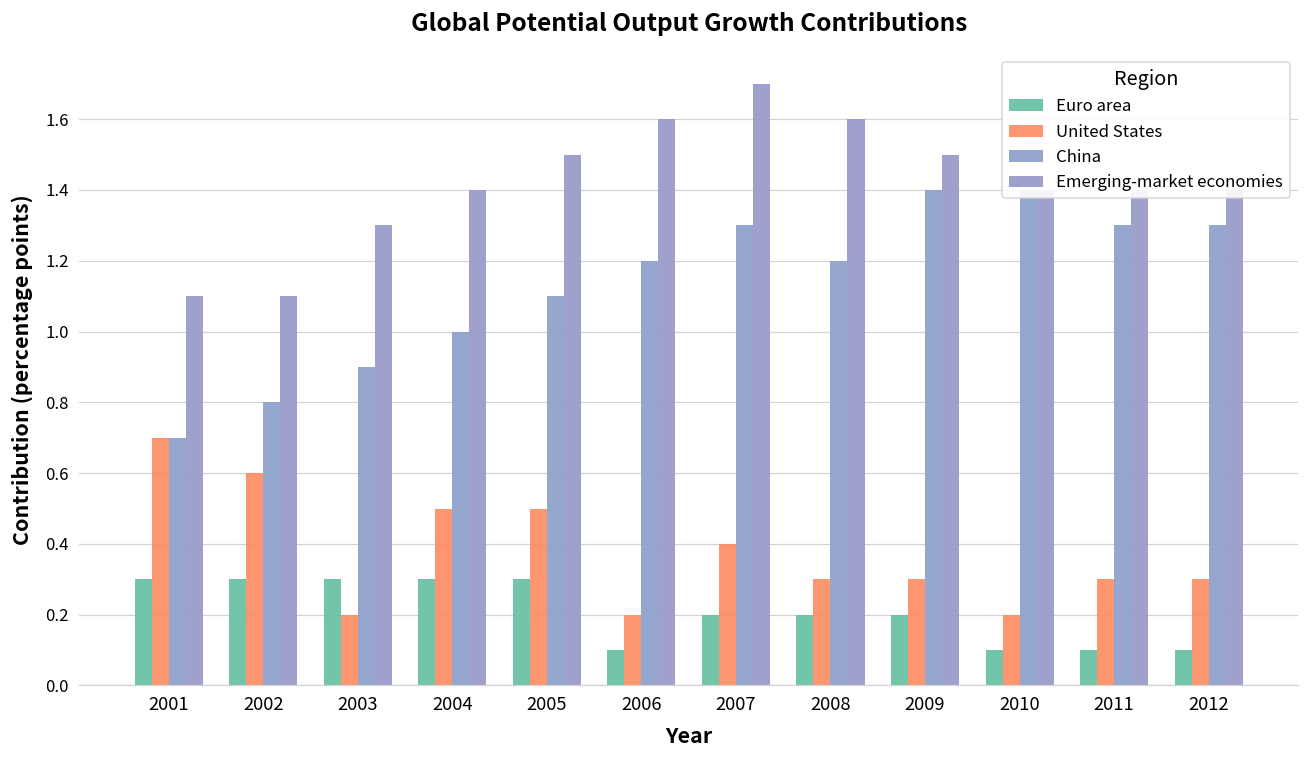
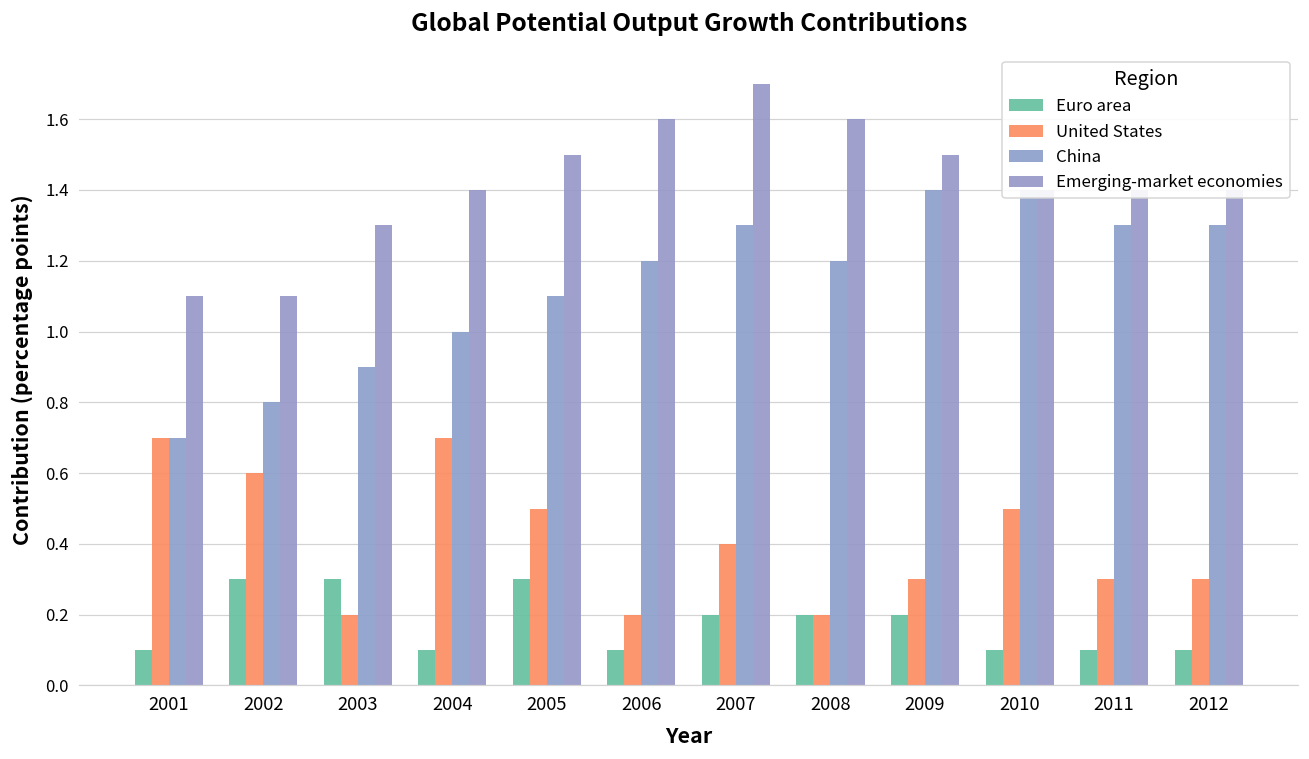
Euro area, 2001: 0.3 -> 0.1
Euro area, 2004: 0.3 -> 0.1
United States, 2004: 0.5 -> 0.7
United States, 2008: 0.3 -> 0.2
United States, 2010: 0.2 -> 0.5
